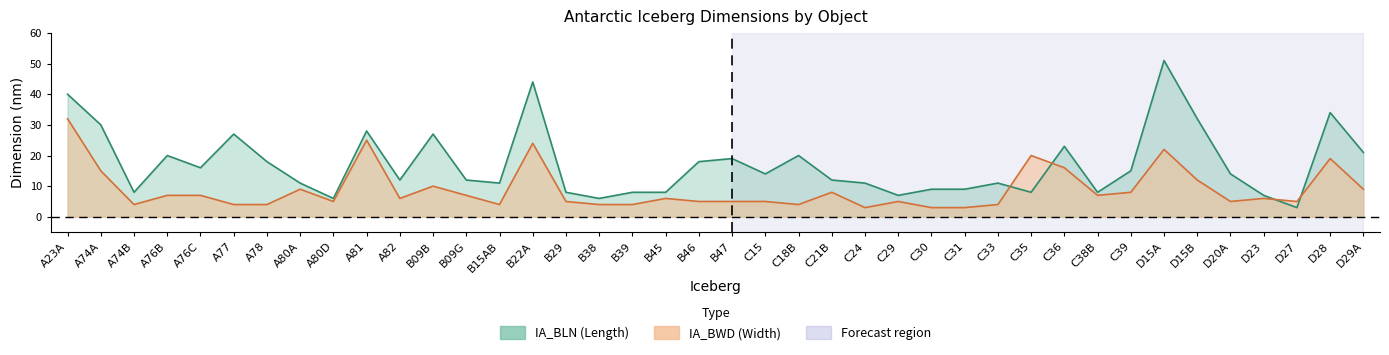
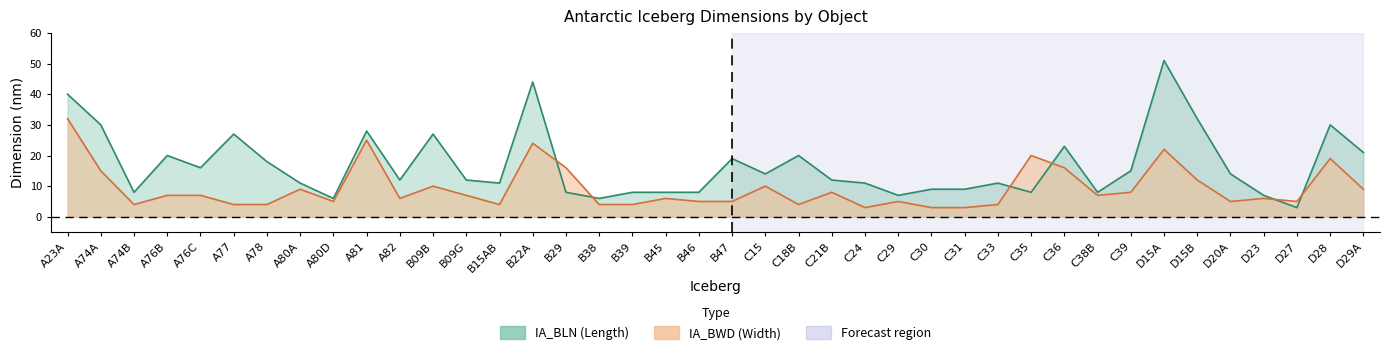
IA_BWD (Width), B29: 5 -> 16
IA_BLN (Length), B46: 18 -> 8
IA_BWD (Width), C15: 5 -> 10
IA_BLN (Length), D28: 34 -> 30
